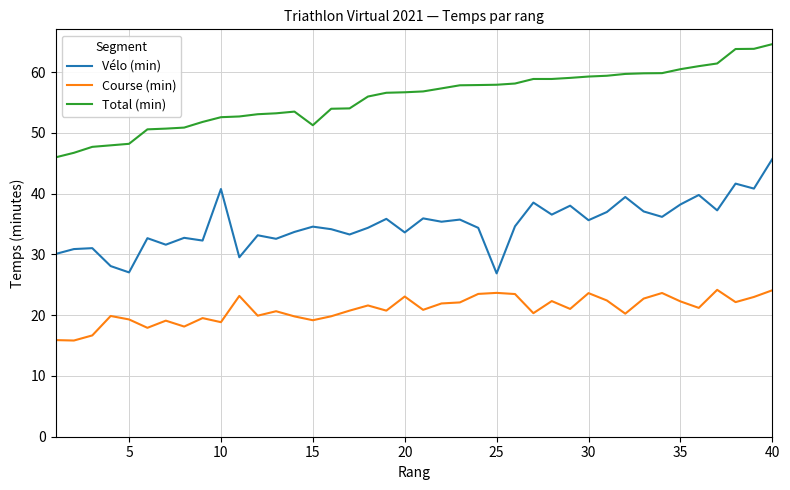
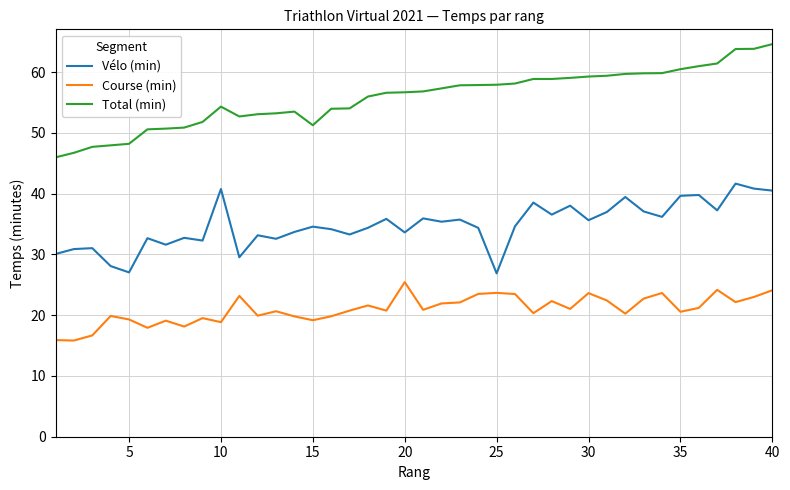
Total (min), 10: 53 -> 54
Course (min), 20: 23 -> 25
Vélo (min), 35: 38 -> 40
Course (min), 35: 22 -> 21
Vélo (min), 40: 46 -> 41
